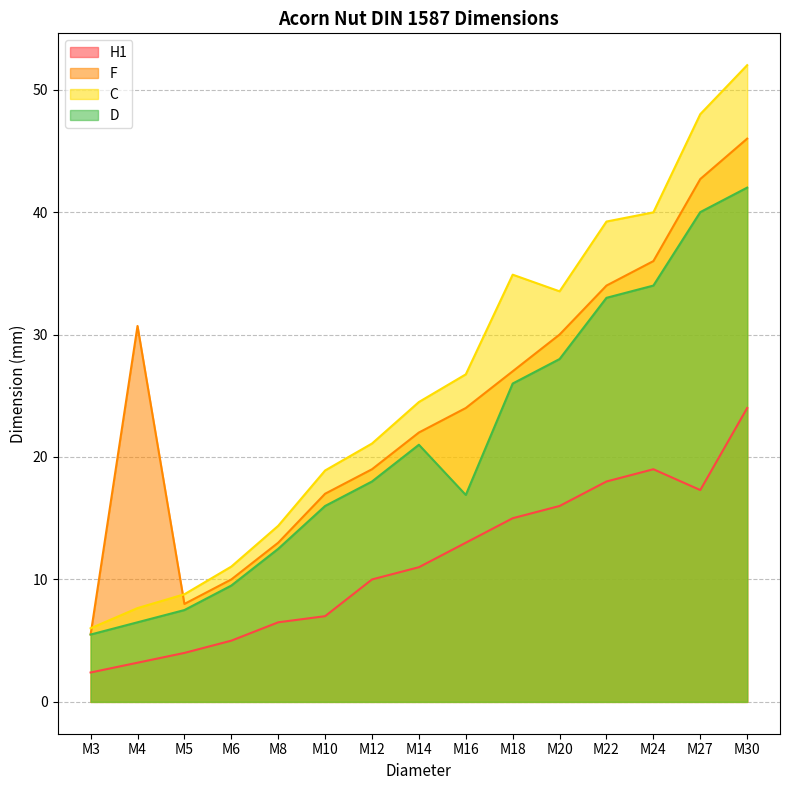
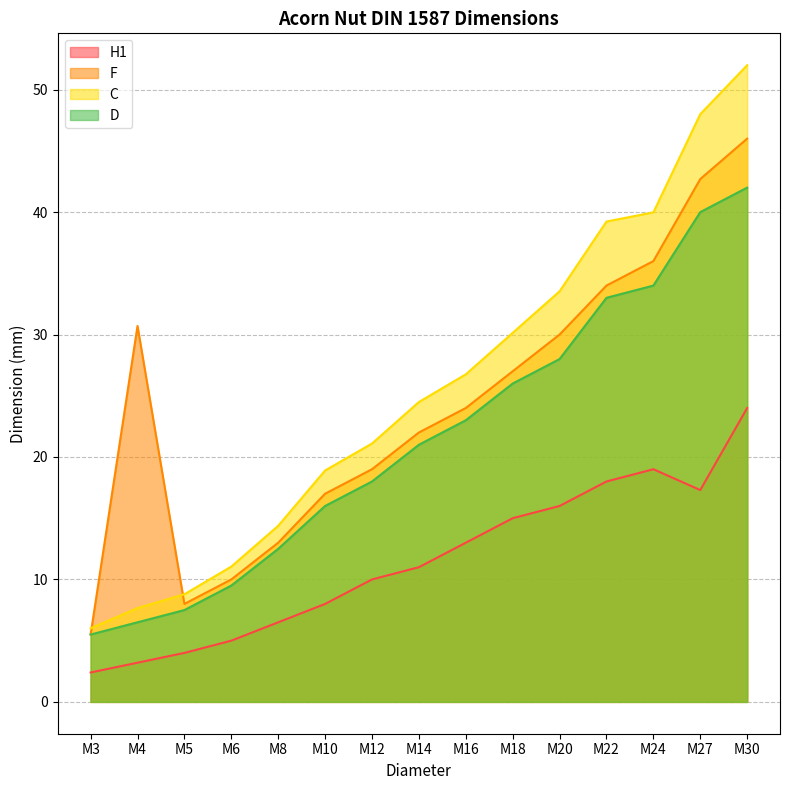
H1, M10: 7 -> 8
D, M16: 16.9 -> 23.0
C, M18: 34.9 -> 30.1
